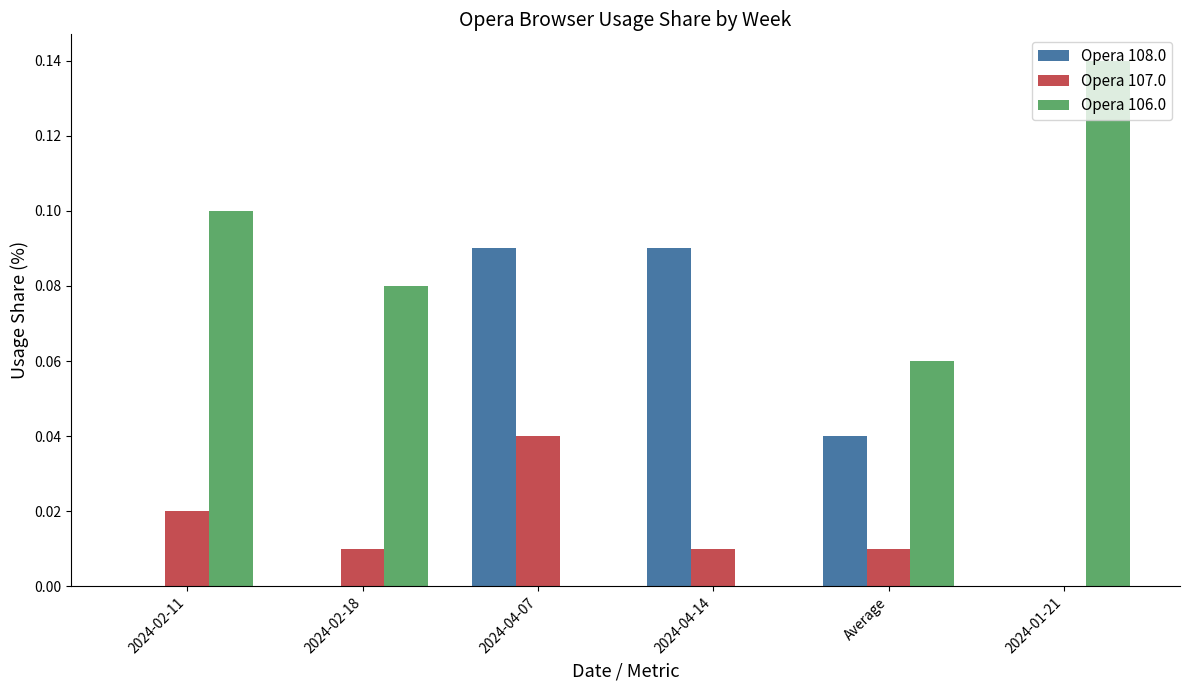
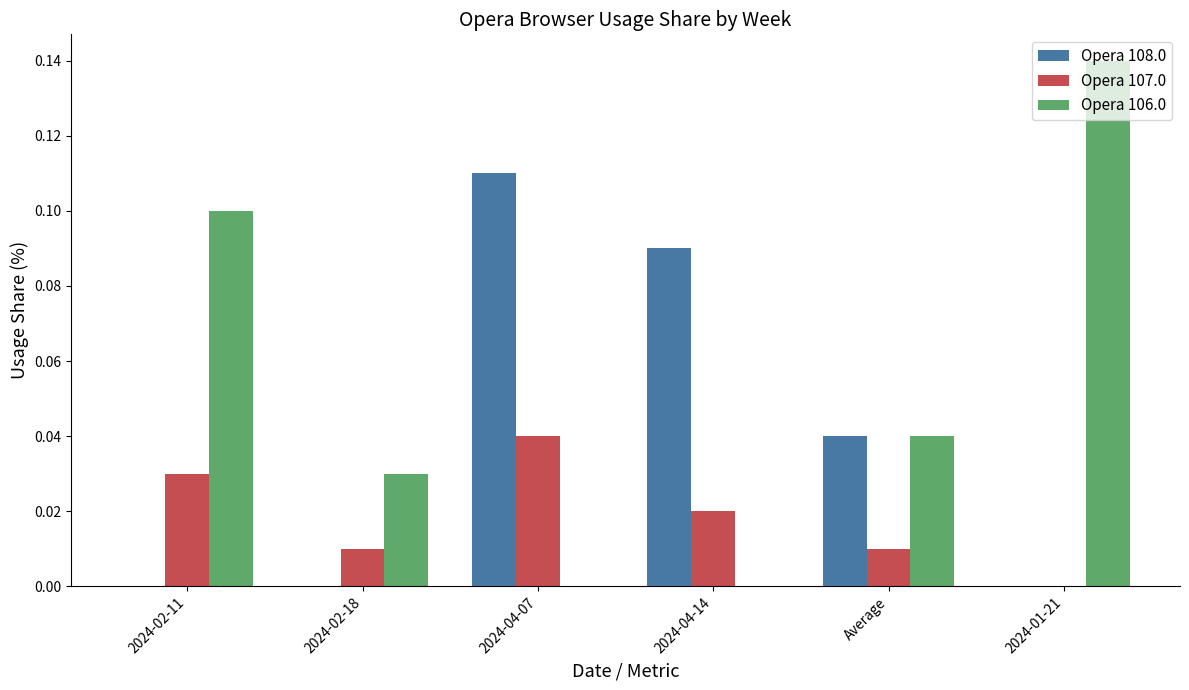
Opera 107.0, 2024-02-11: 0.02 -> 0.03
Opera 106.0, 2024-02-18: 0.08 -> 0.03
Opera 108.0, 2024-04-07: 0.09 -> 0.11
Opera 107.0, 2024-04-14: 0.01 -> 0.02
Opera 106.0, Average: 0.06 -> 0.04
